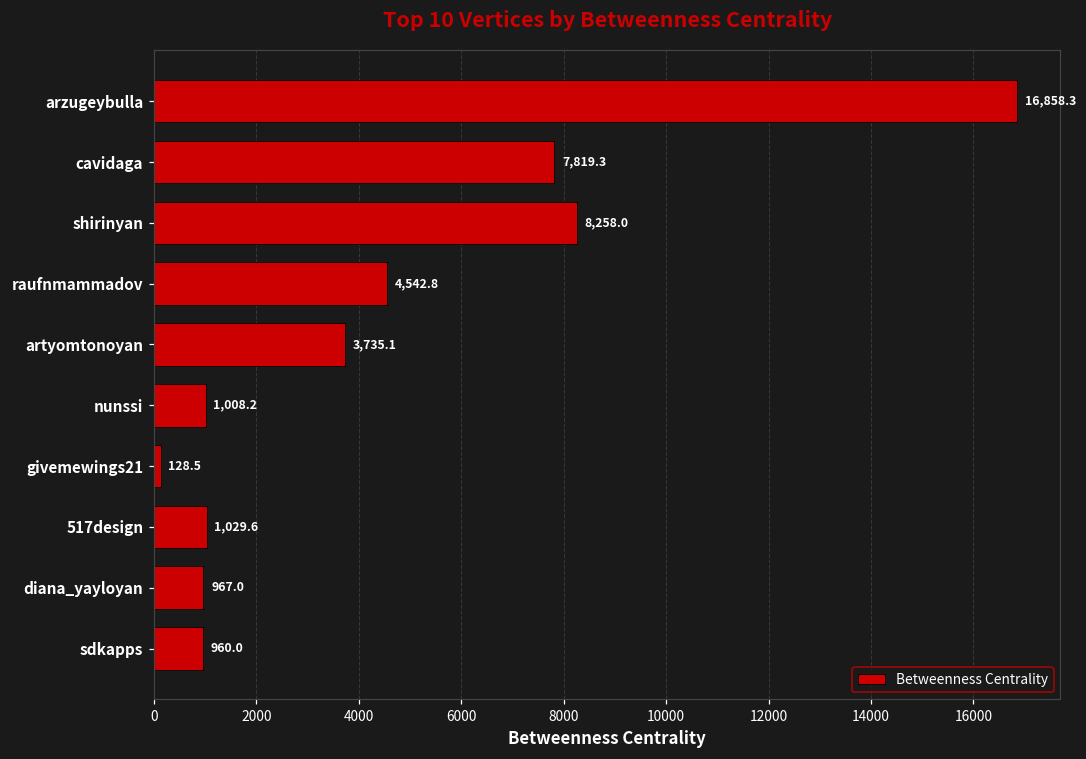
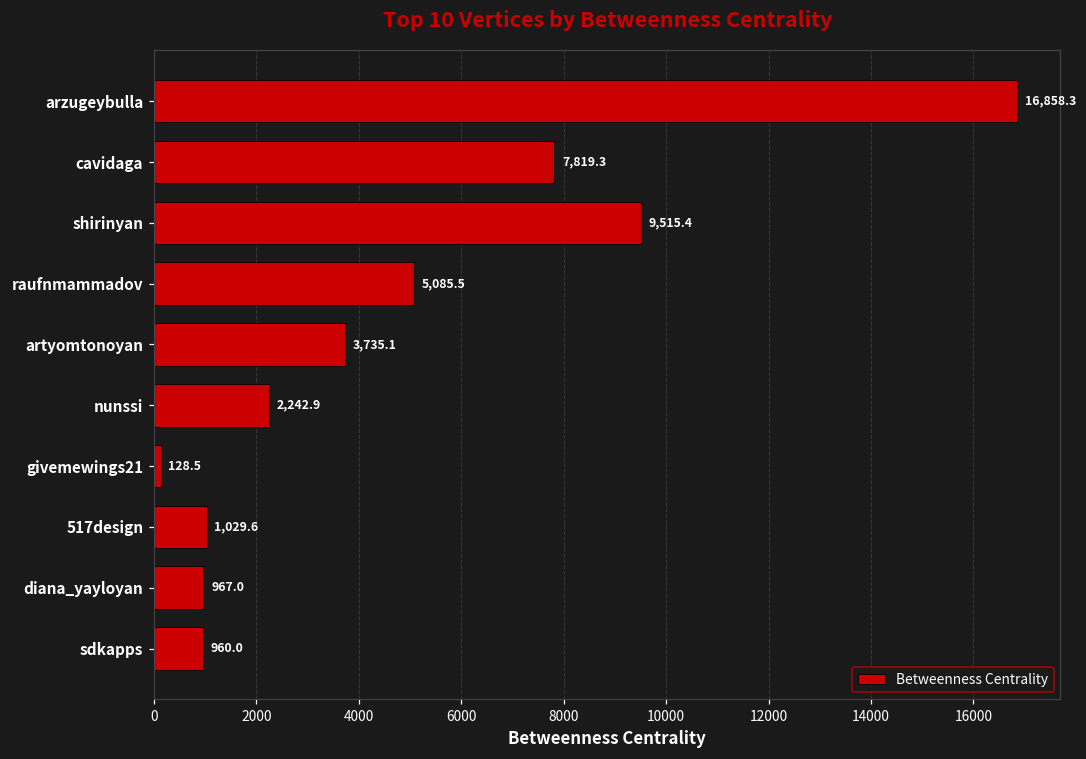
shirinyan: 8,258.0 -> 9,515.4
raufnmammadov: 4,542.8 -> 5,085.5
nunssi: 1,008.2 -> 2,242.9
